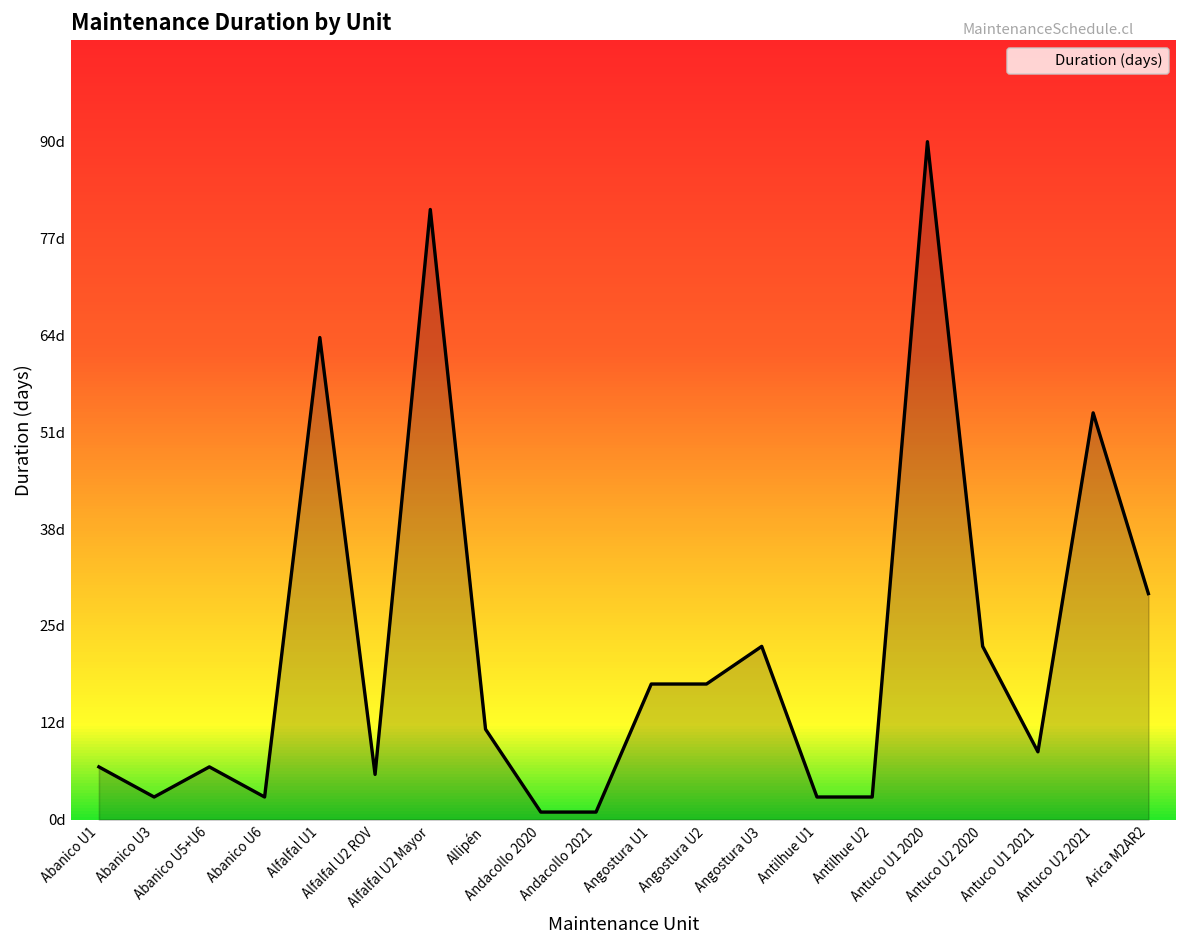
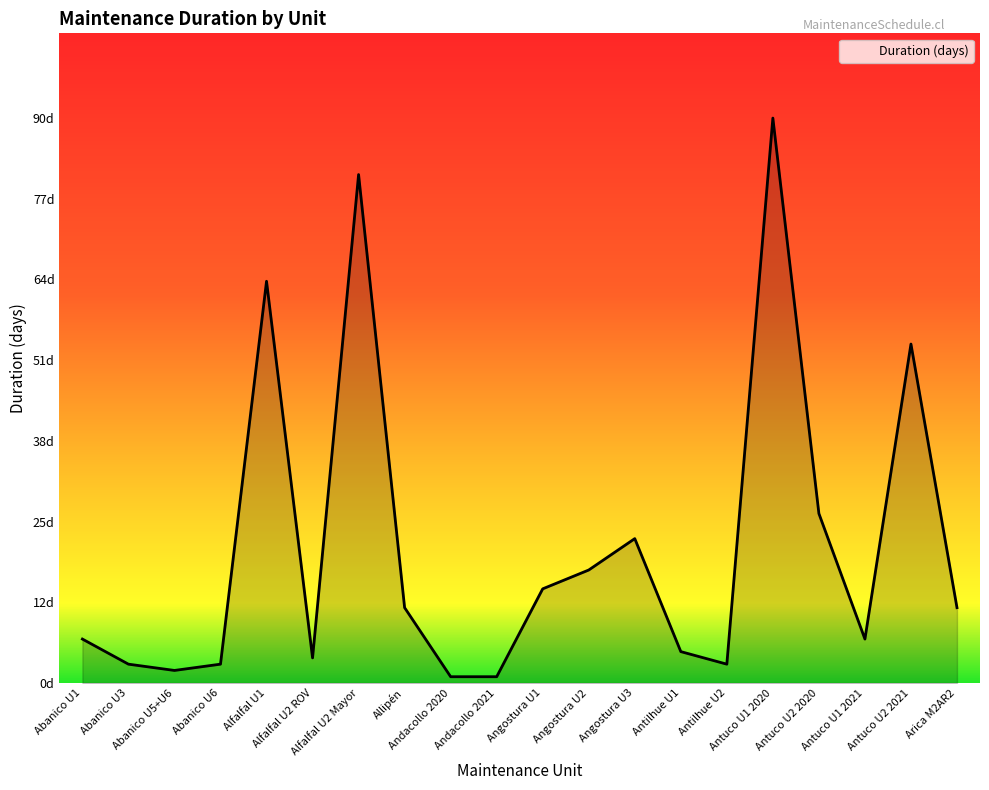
Abanico U5+U6: 7d -> 2d
Alfalfal U2 ROV: 6d -> 4d
Angostura U1: 18d -> 15d
Antilhue U1: 3d -> 5d
Antuco U2 2020: 23d -> 27d
Antuco U1 2021: 9d -> 7d
Arica M2AR2: 30d -> 12d
